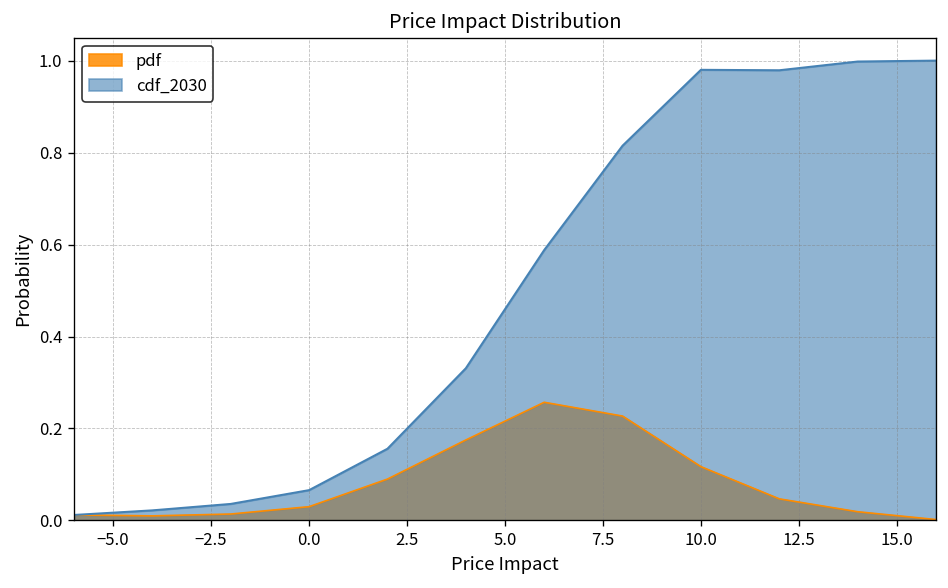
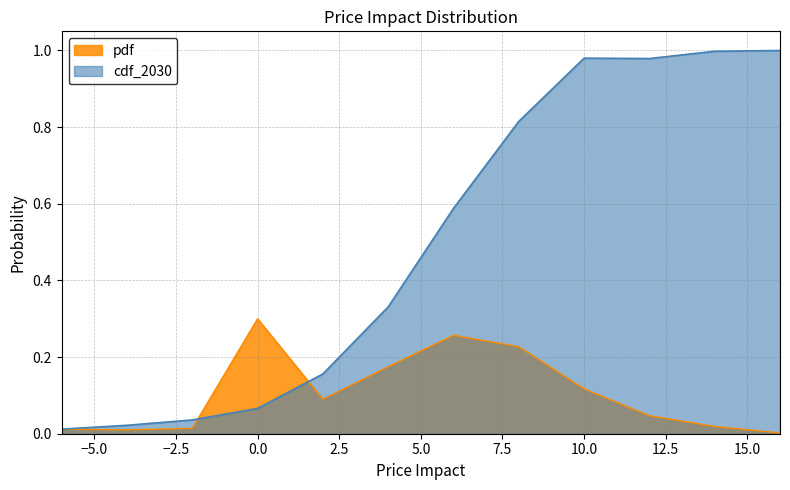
pdf, 0.0: 0.03 -> 0.30
